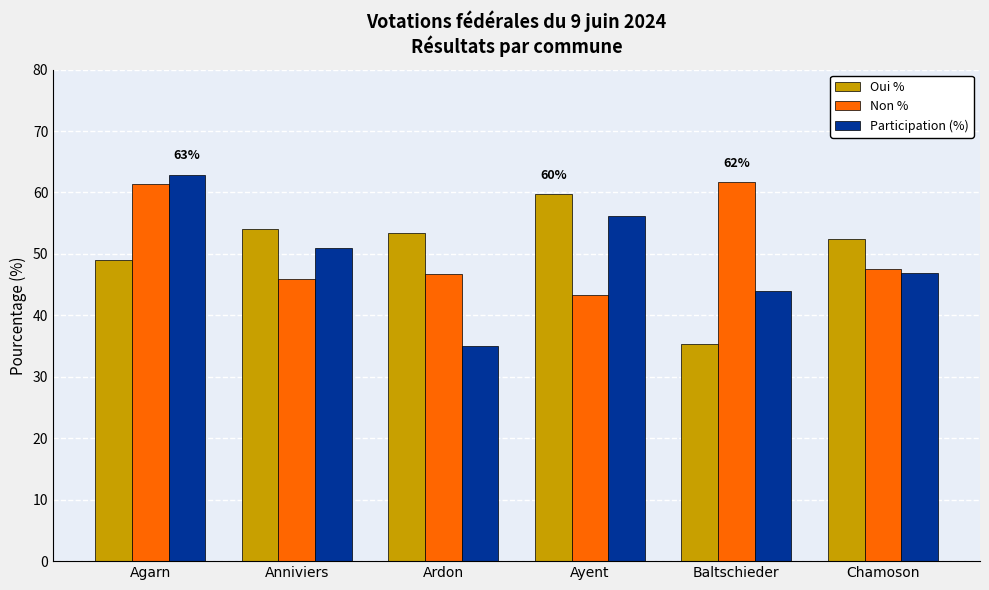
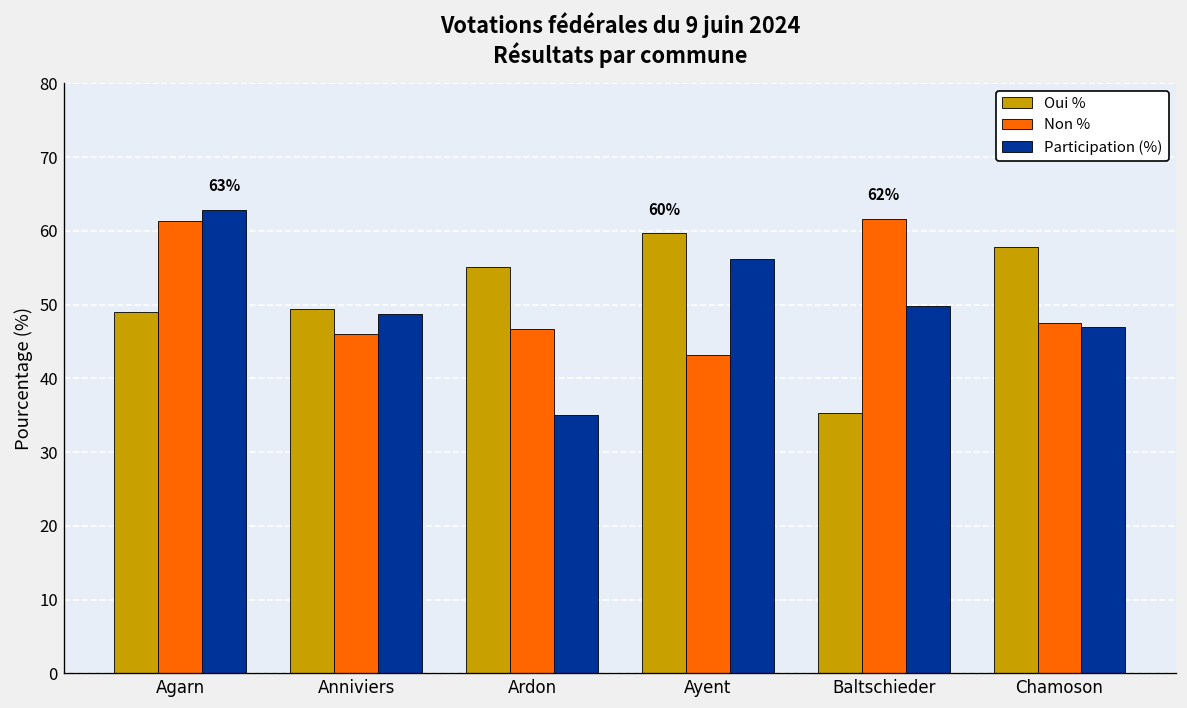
Oui %, Anniviers: 54 -> 49
Participation (%), Anniviers: 51 -> 49
Oui %, Ardon: 53 -> 55
Participation (%), Baltschieder: 44 -> 50
Oui %, Chamoson: 52 -> 58
